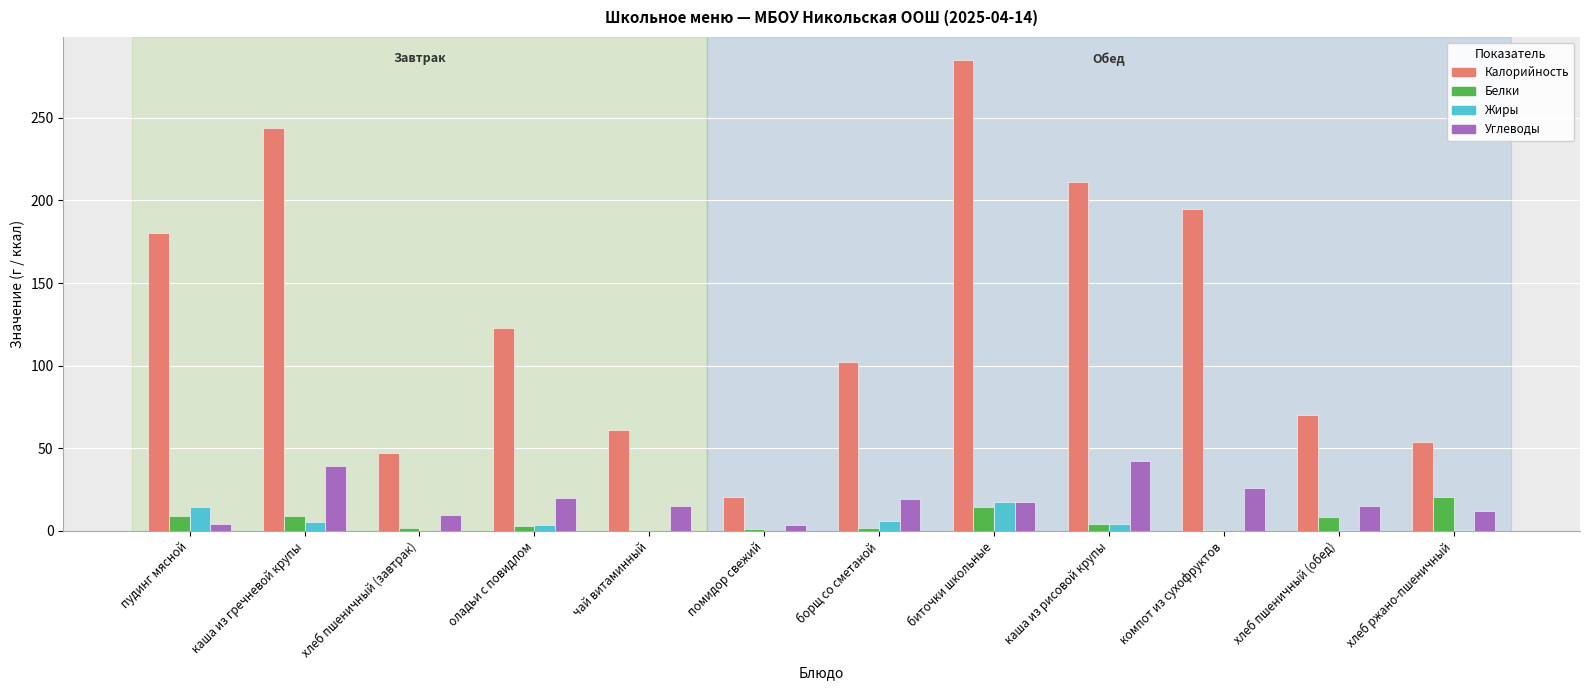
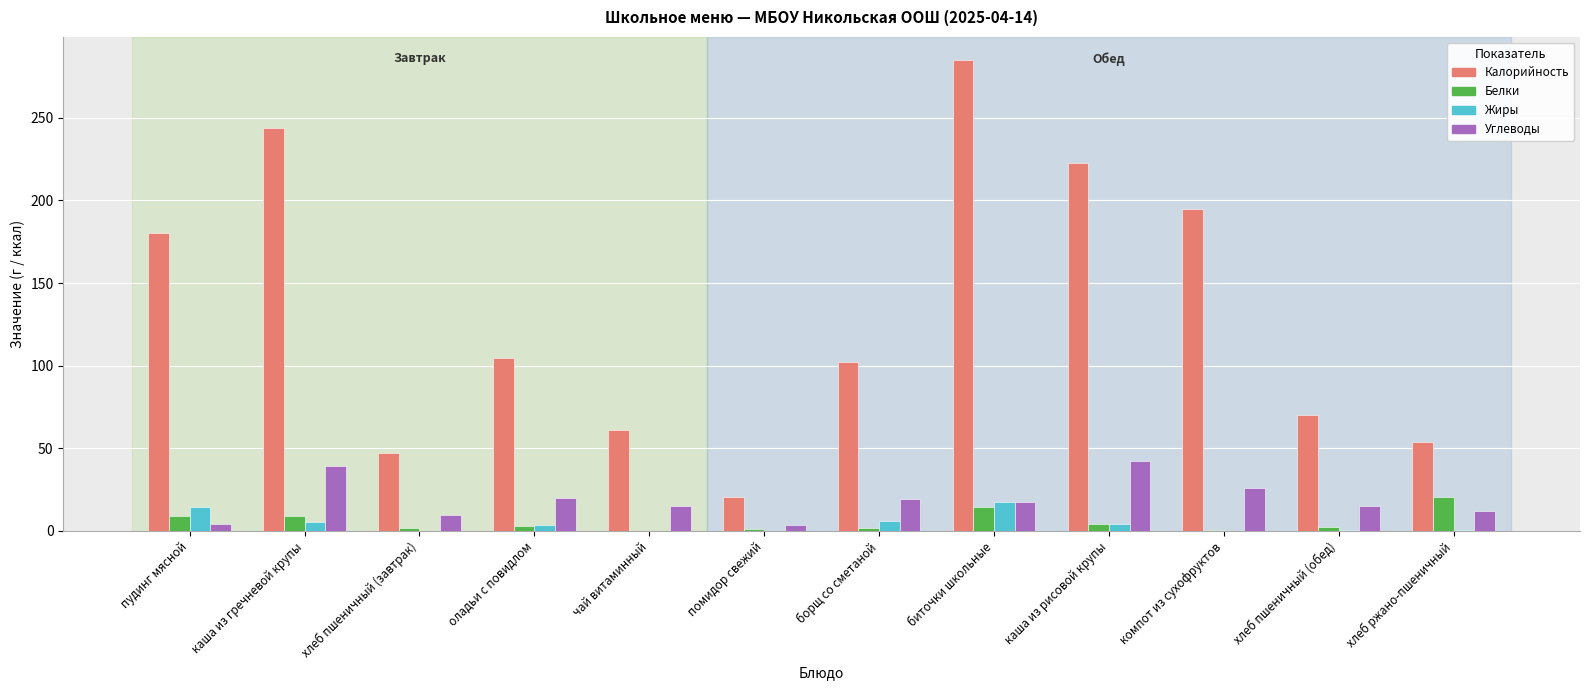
Калорийность, оладьи с повидлом: 123 -> 105
Калорийность, каша из рисовой крупы: 211 -> 223
Белки, хлеб пшеничный (обед): 8 -> 2
